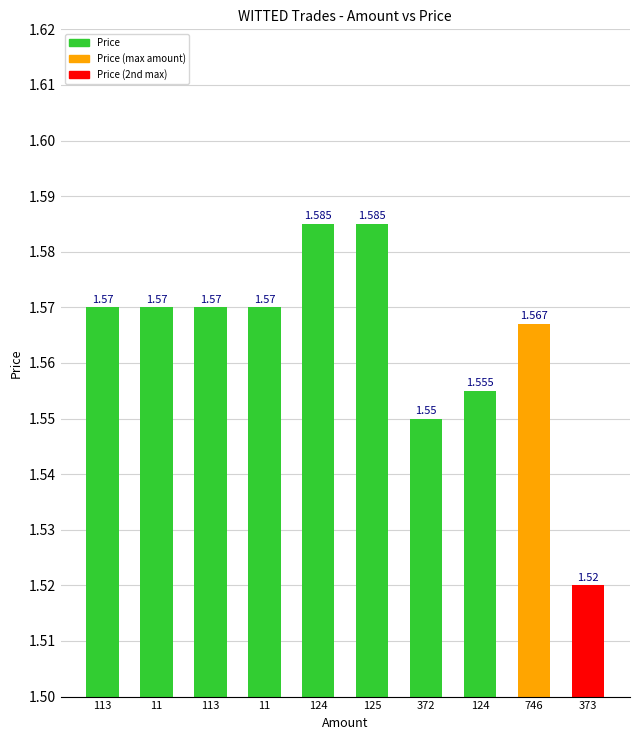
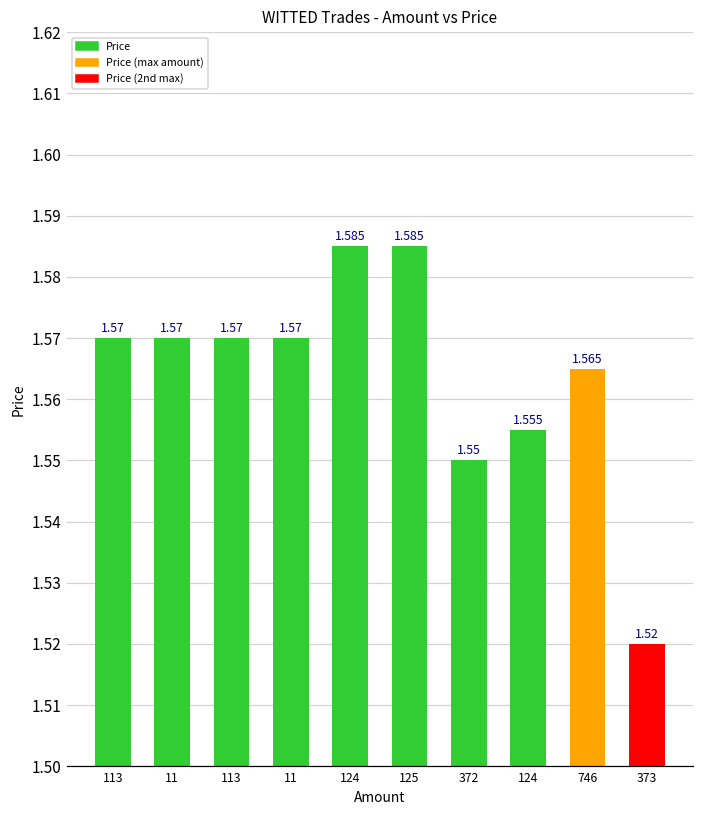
746: 1.567 -> 1.565
